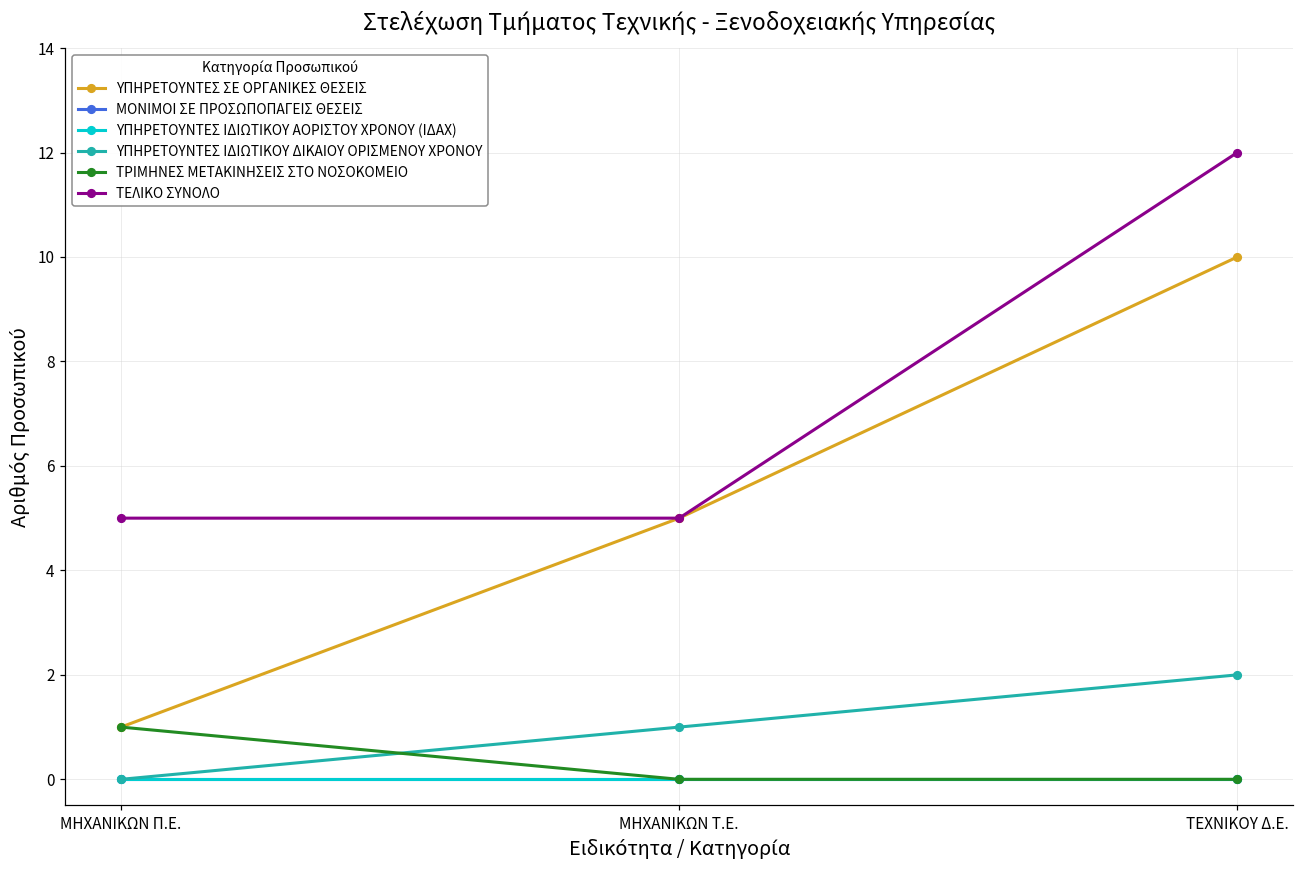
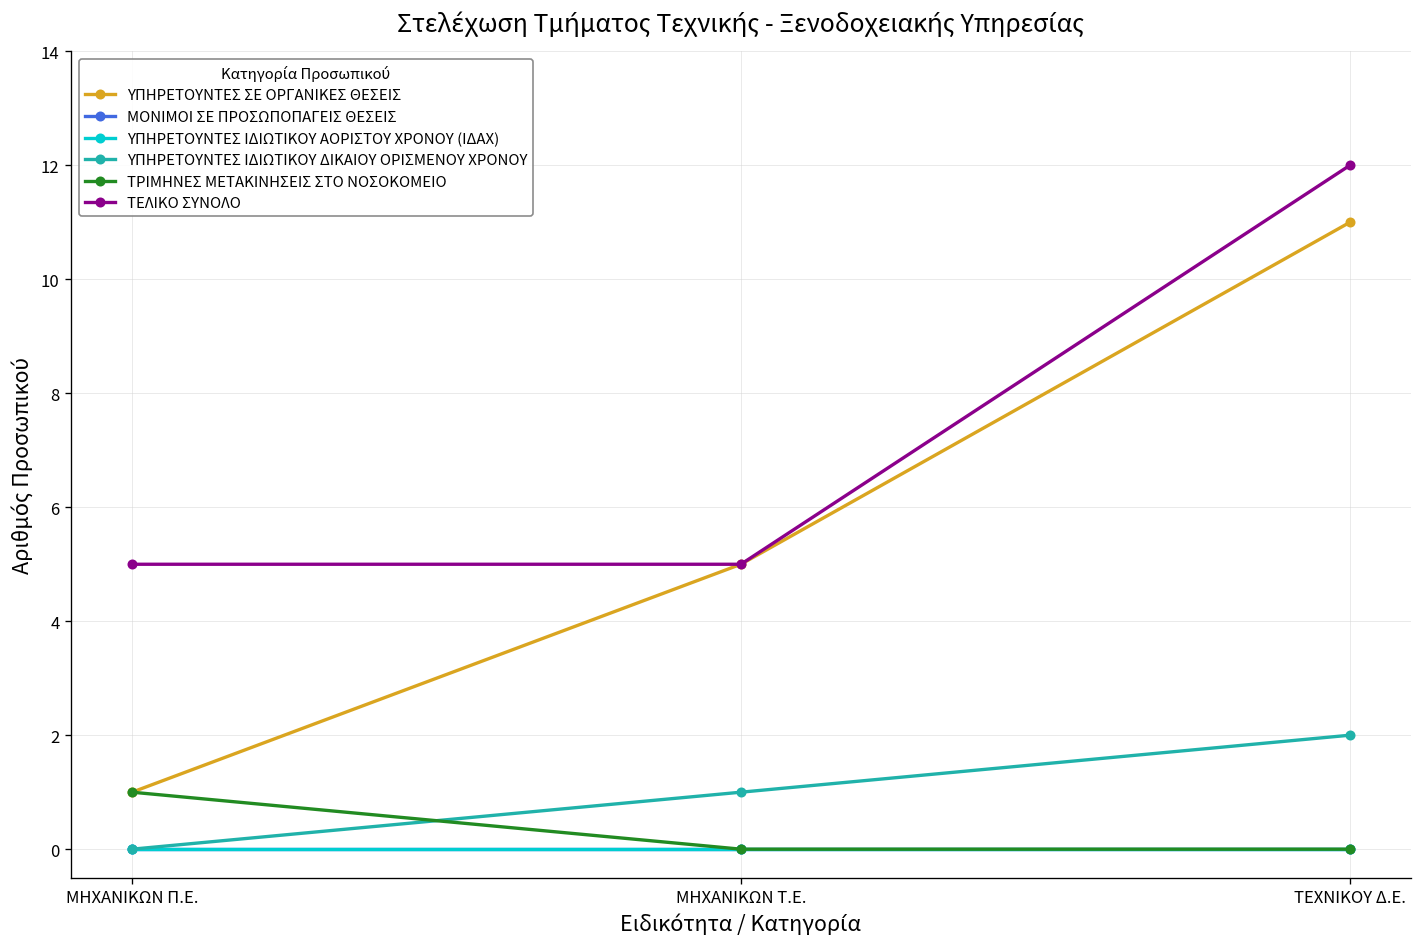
ΥΠΗΡΕΤΟΥΝΤΕΣ ΣΕ ΟΡΓΑΝΙΚΕΣ ΘΕΣΕΙΣ, ΤΕΧΝΙΚΟΥ Δ.Ε.: 10 -> 11
